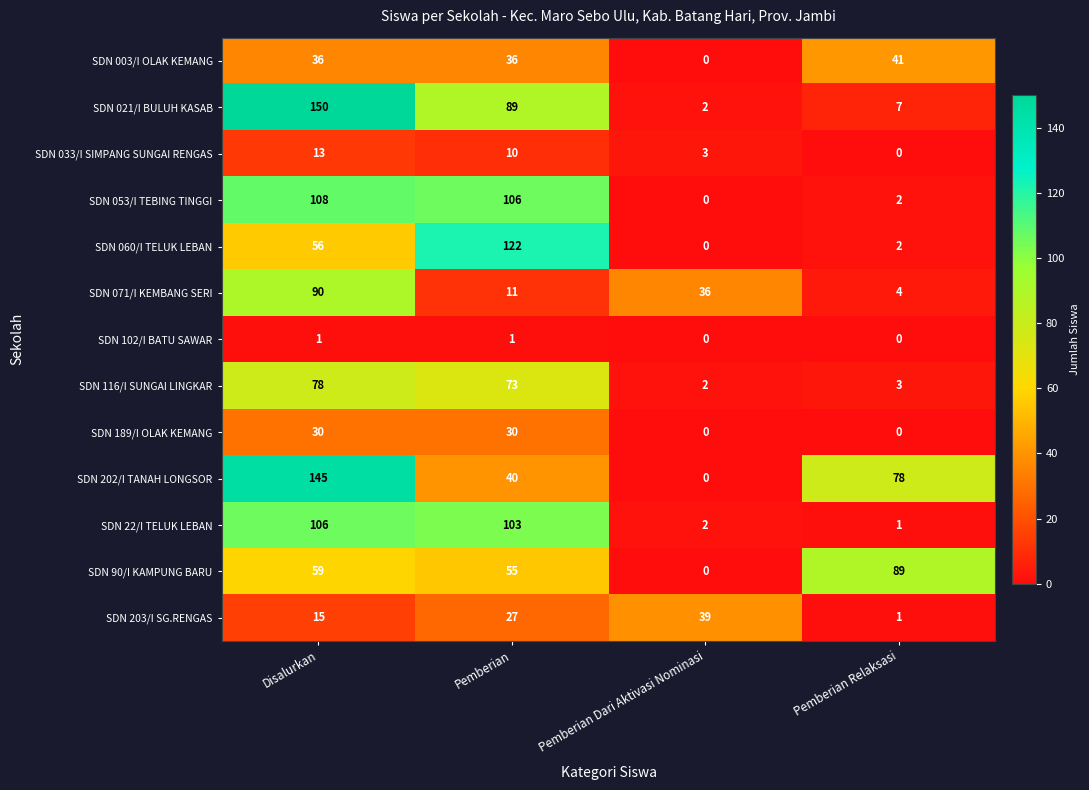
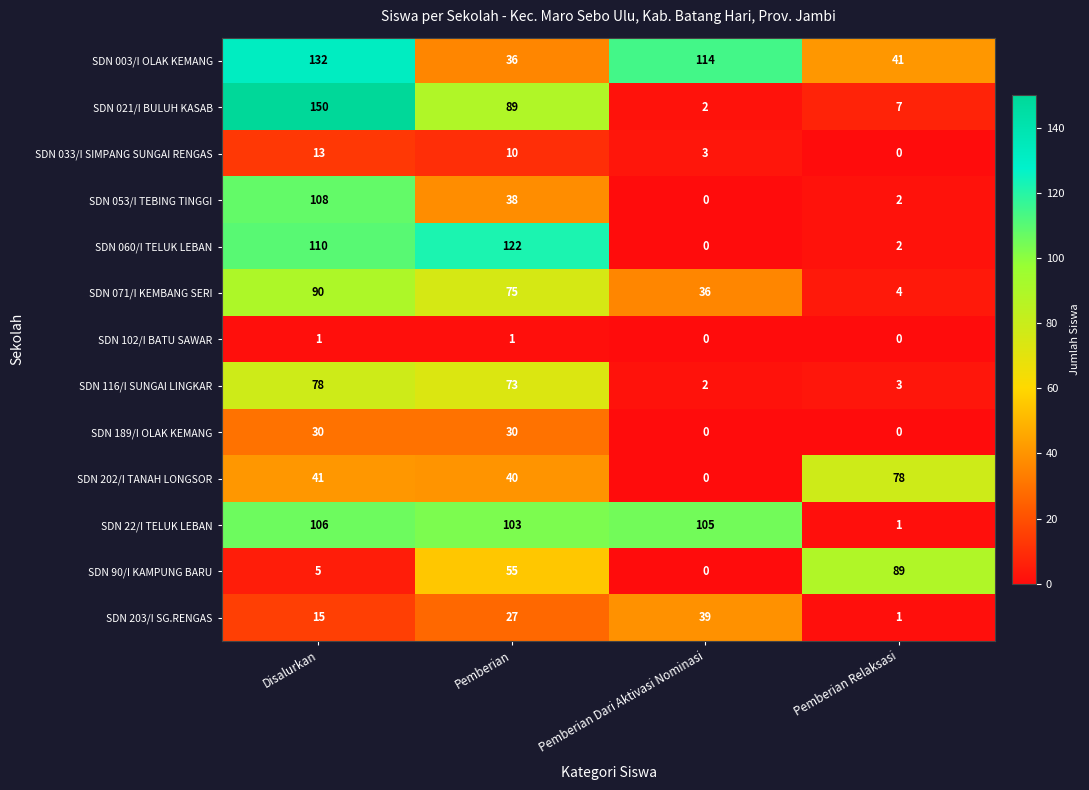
SDN 003/I OLAK KEMANG, Disalurkan: 36 -> 132
SDN 003/I OLAK KEMANG, Pemberian Dari Aktivasi Nominasi: 0 -> 114
SDN 053/I TEBING TINGGI, Pemberian: 106 -> 38
SDN 060/I TELUK LEBAN, Disalurkan: 56 -> 110
SDN 071/I KEMBANG SERI, Pemberian: 11 -> 75
SDN 202/I TANAH LONGSOR, Disalurkan: 145 -> 41
SDN 22/I TELUK LEBAN, Pemberian Dari Aktivasi Nominasi: 2 -> 105
SDN 90/I KAMPUNG BARU, Disalurkan: 59 -> 5
